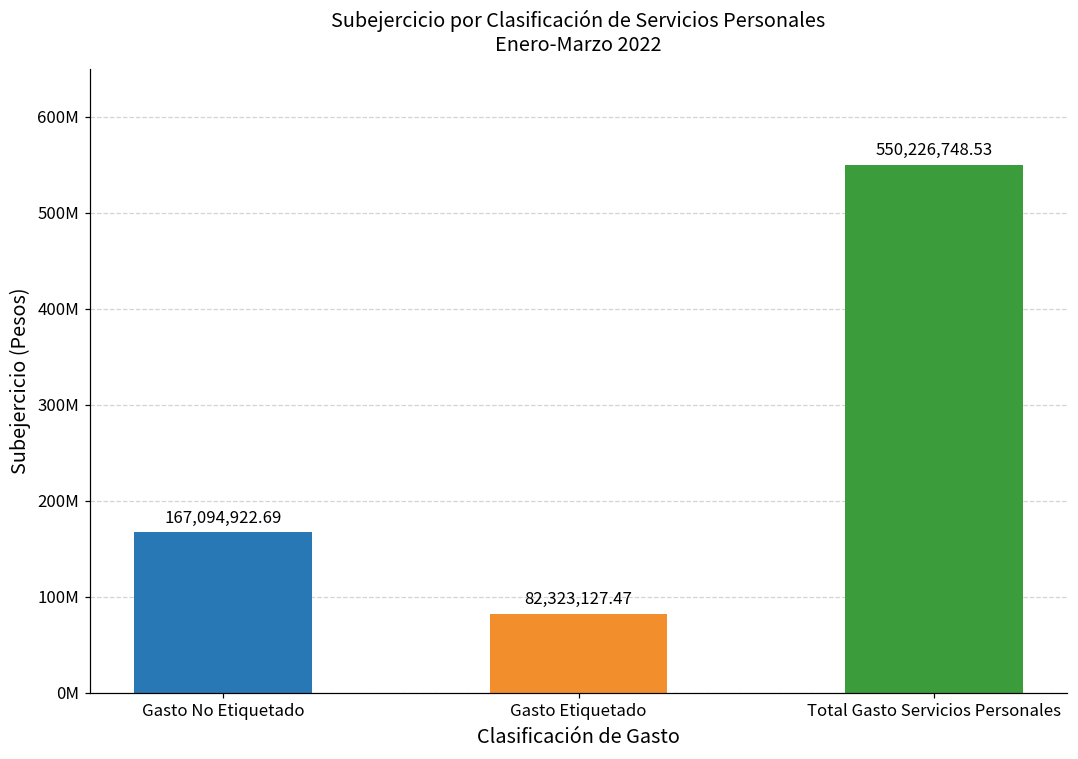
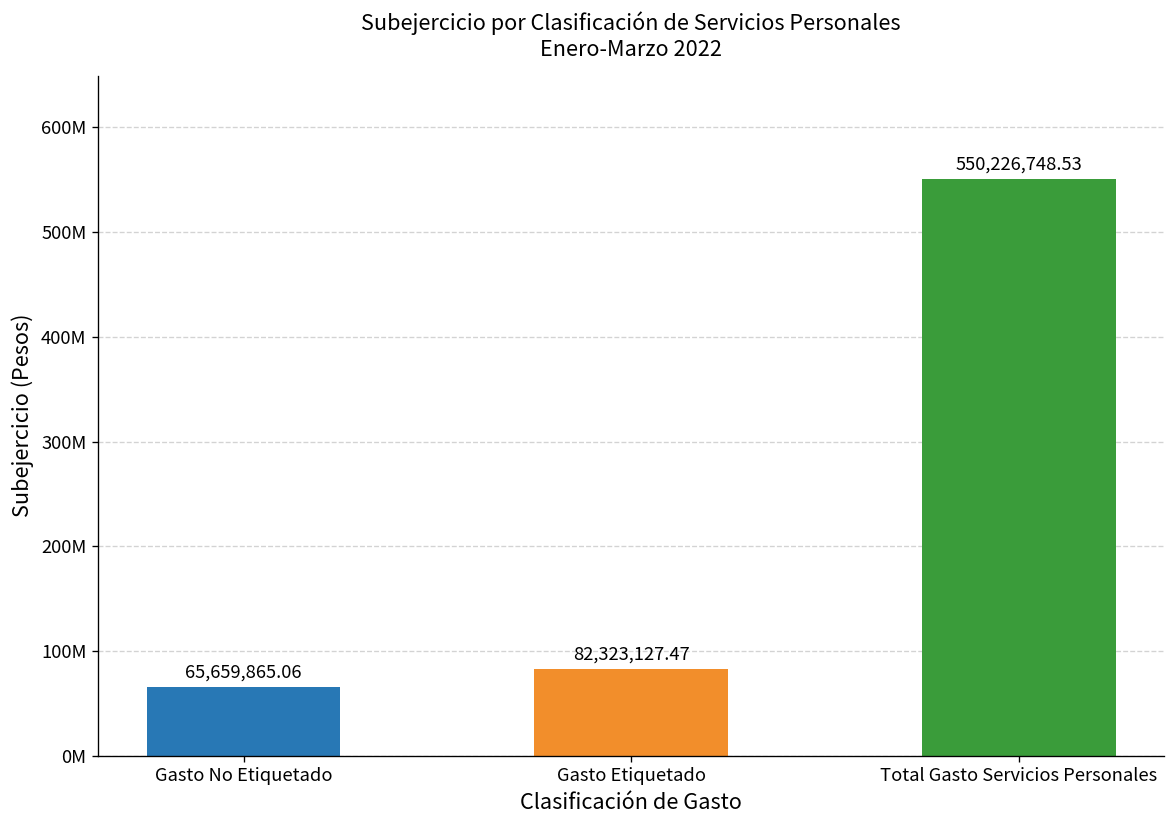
Gasto No Etiquetado: 167,094,922.69 -> 65,659,865.06
